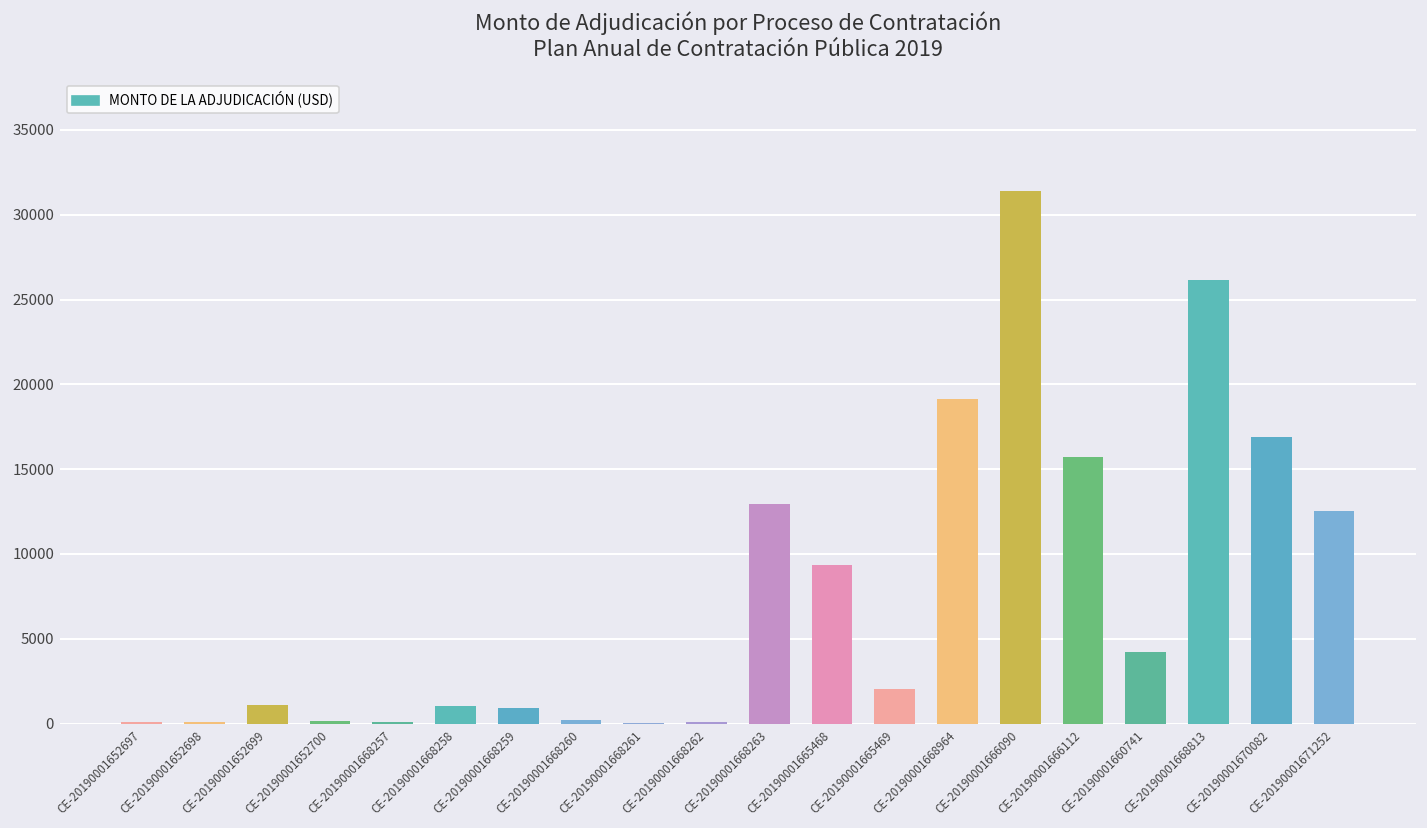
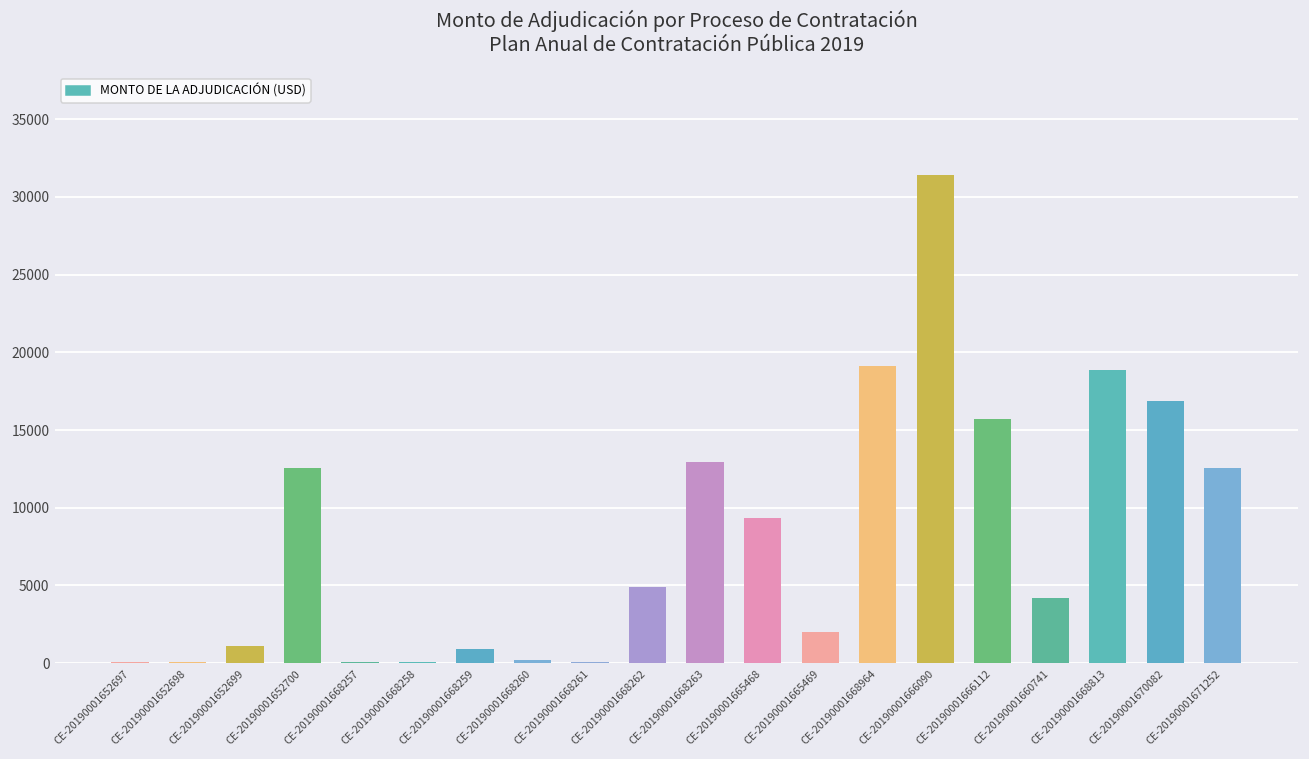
CE-20190001652700: 100 -> 12500
CE-20190001668258: 1100 -> 100
CE-20190001668262: 100 -> 4900
CE-20190001668813: 26100 -> 18800
